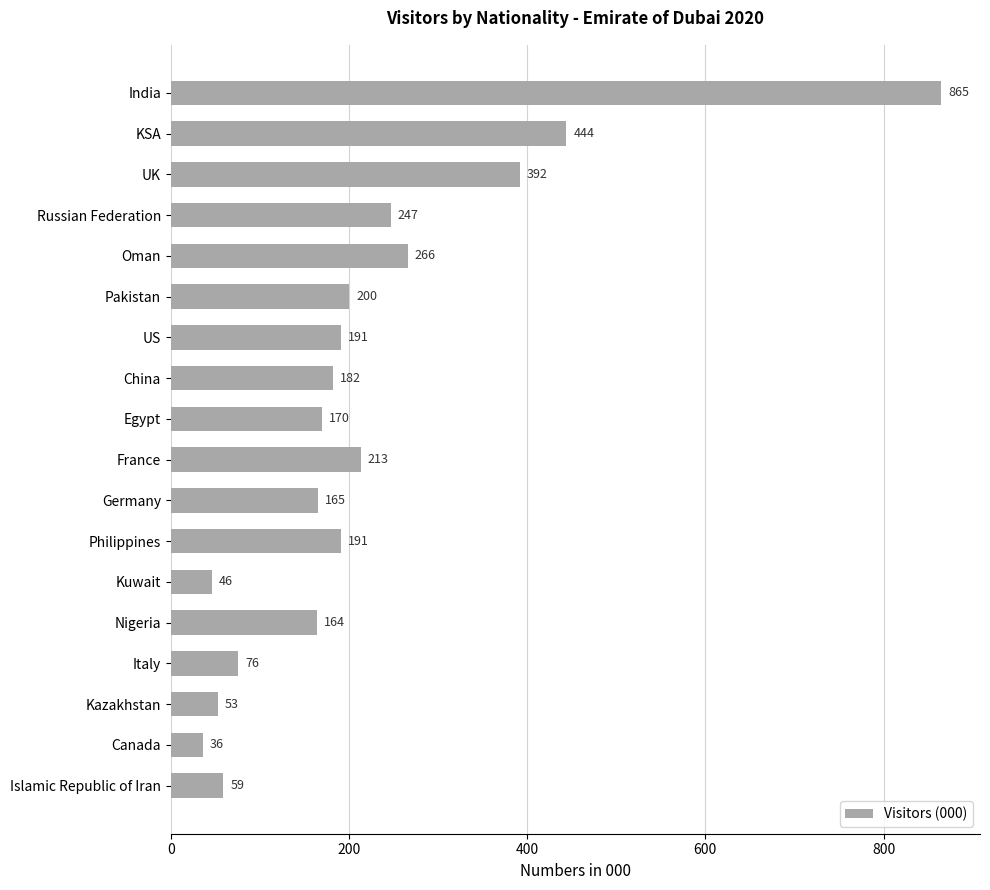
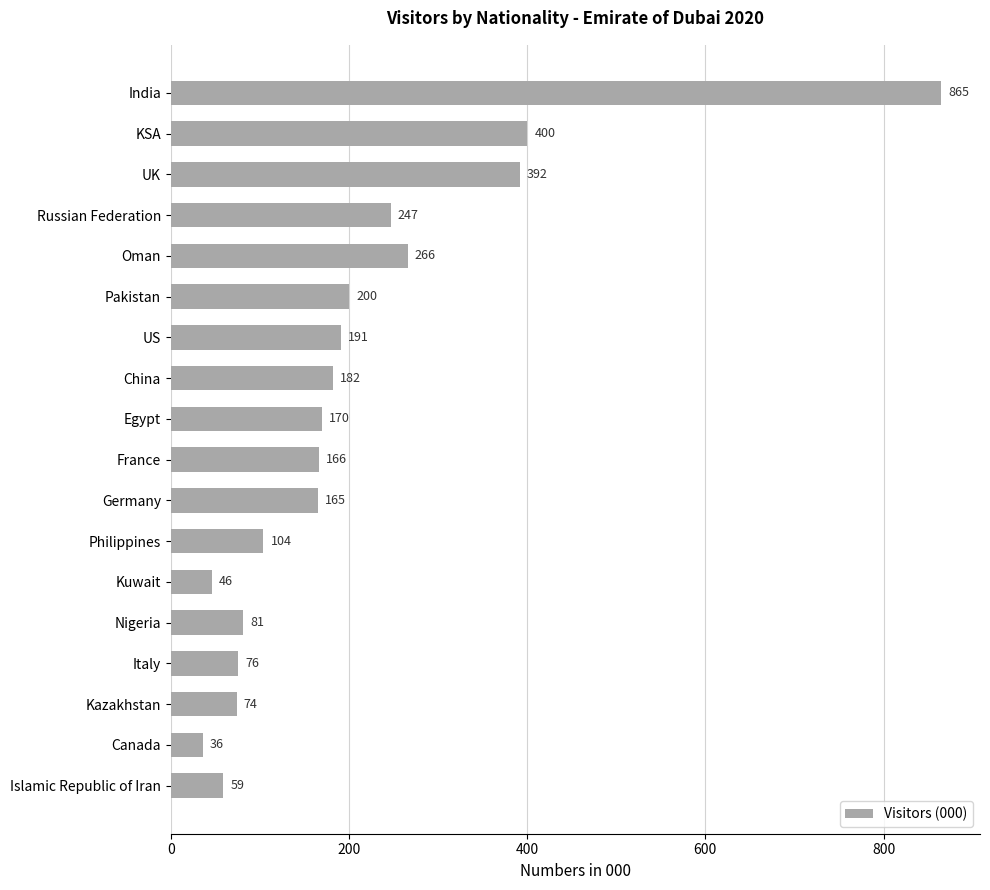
KSA: 444 -> 400
France: 213 -> 166
Philippines: 191 -> 104
Nigeria: 164 -> 81
Kazakhstan: 53 -> 74
